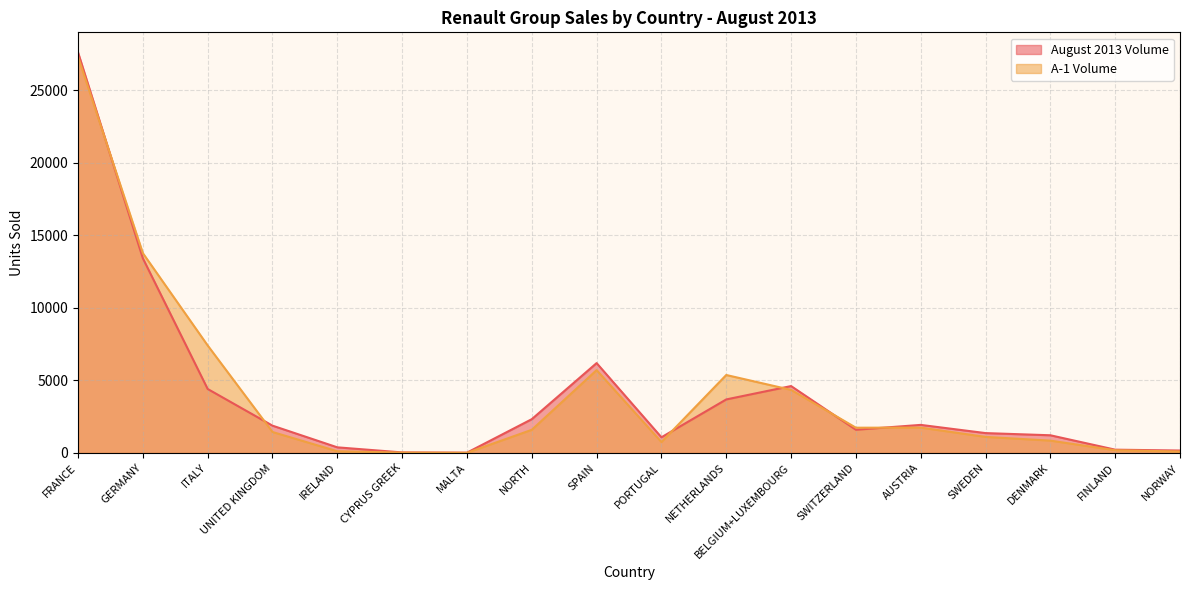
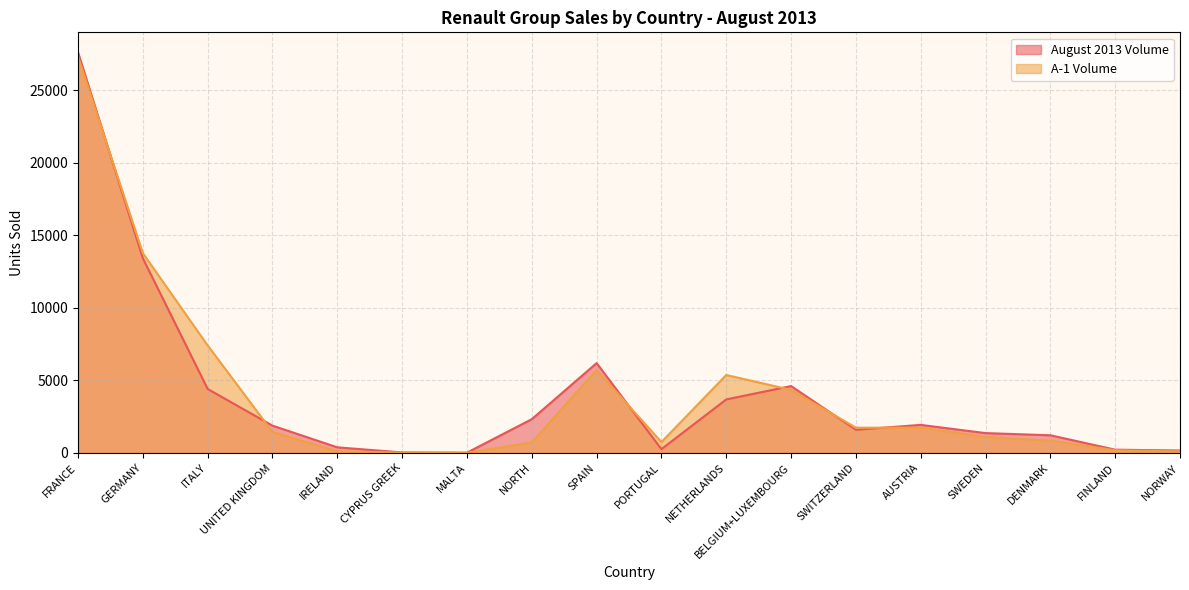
A-1 Volume, NORTH: 1600 -> 700
August 2013 Volume, PORTUGAL: 1100 -> 300
